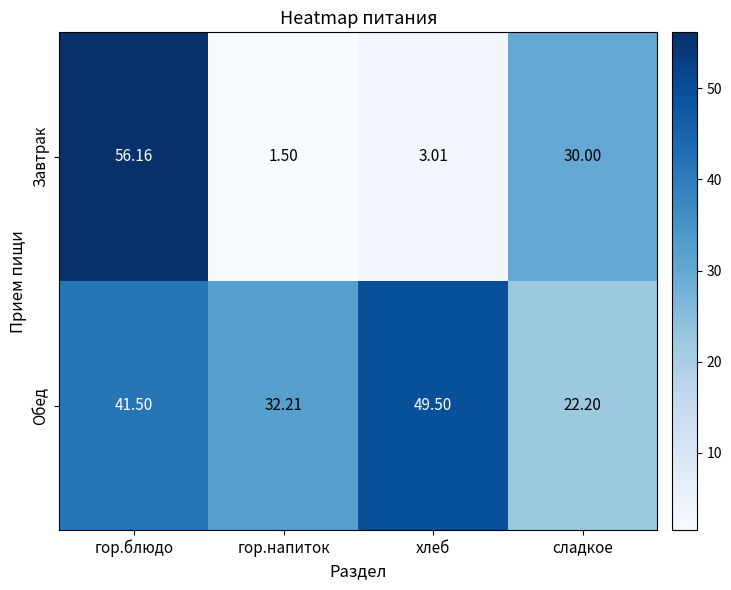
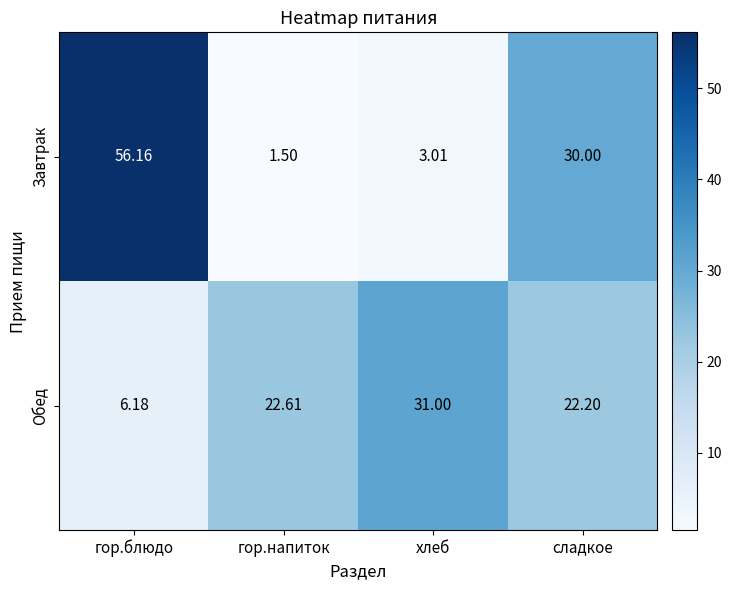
Обед, гор.блюдо: 41.50 -> 6.18
Обед, гор.напиток: 32.21 -> 22.61
Обед, хлеб: 49.50 -> 31.00
